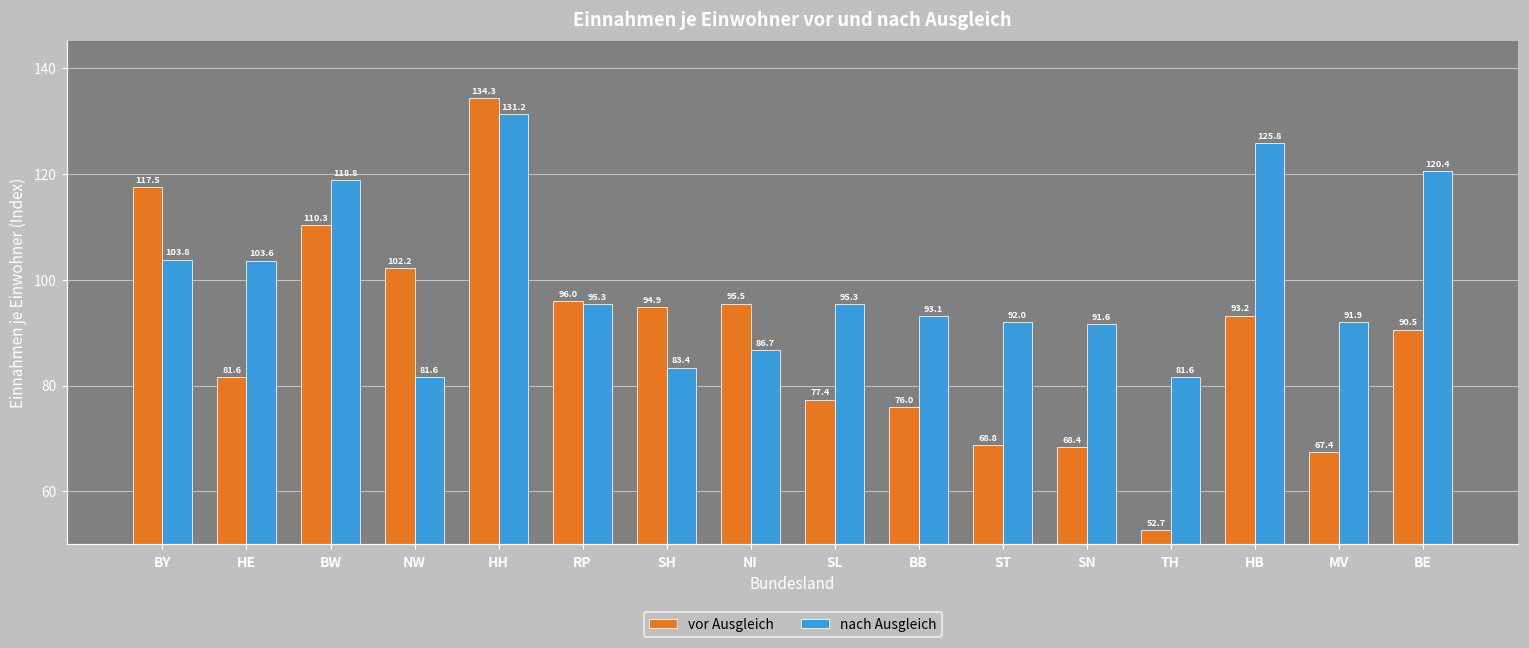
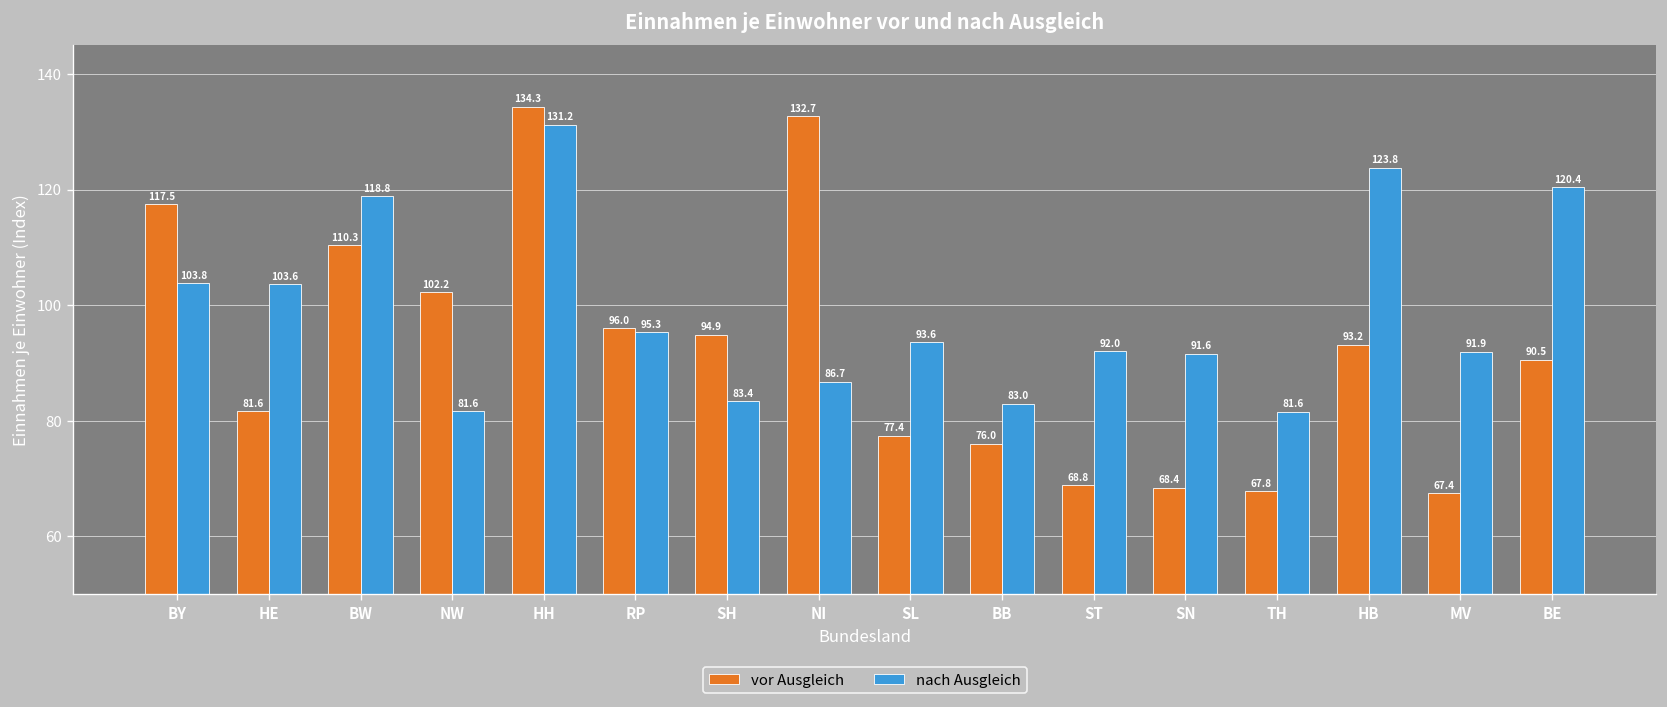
vor Ausgleich, NI: 95.5 -> 132.7
nach Ausgleich, SL: 95.3 -> 93.6
nach Ausgleich, BB: 93.1 -> 83.0
vor Ausgleich, TH: 52.7 -> 67.8
nach Ausgleich, HB: 125.8 -> 123.8
